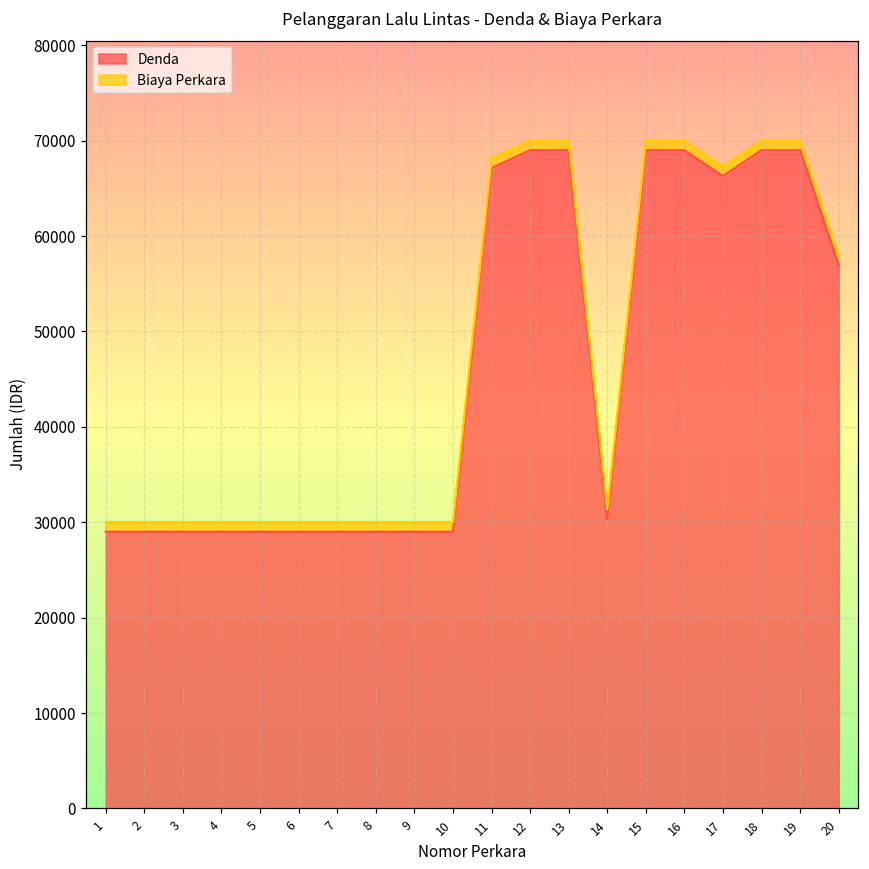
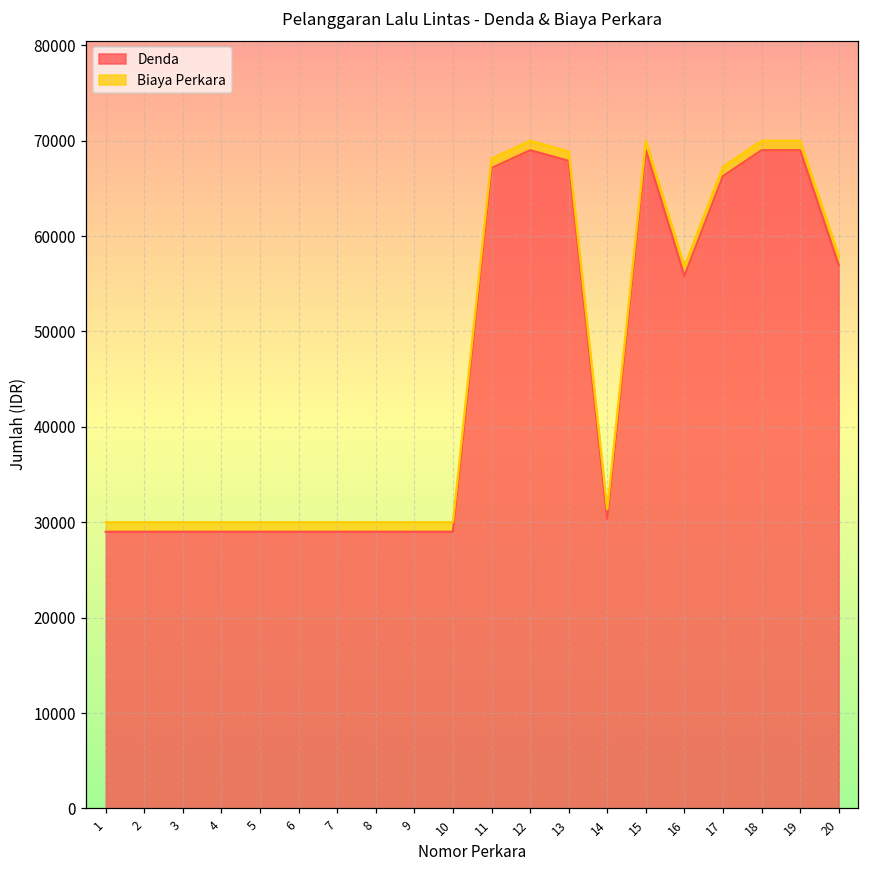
Denda, 13: 69000 -> 68000
Denda, 16: 69000 -> 56000
